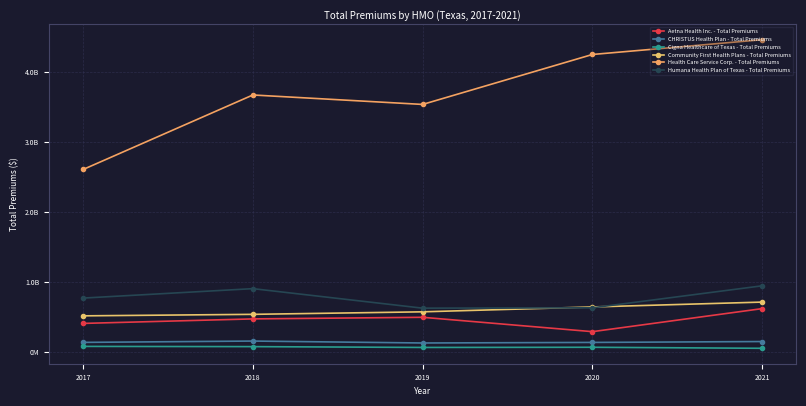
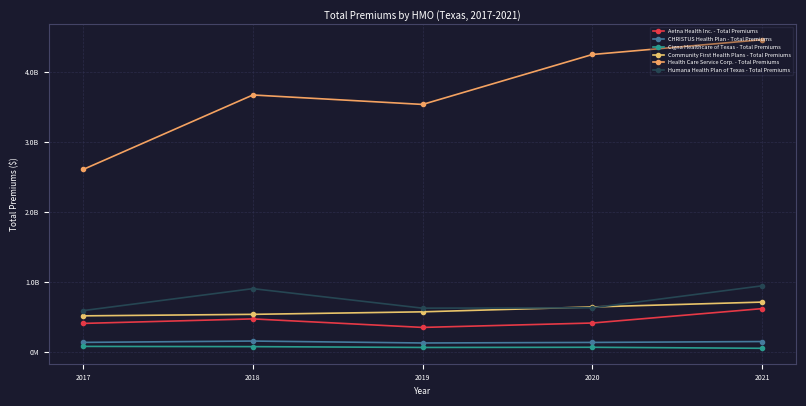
Humana Health Plan of Texas - Total Premiums, 2017: 800000000 -> 600000000
Aetna Health Inc. - Total Premiums, 2019: 500000000 -> 400000000
Aetna Health Inc. - Total Premiums, 2020: 300000000 -> 400000000
